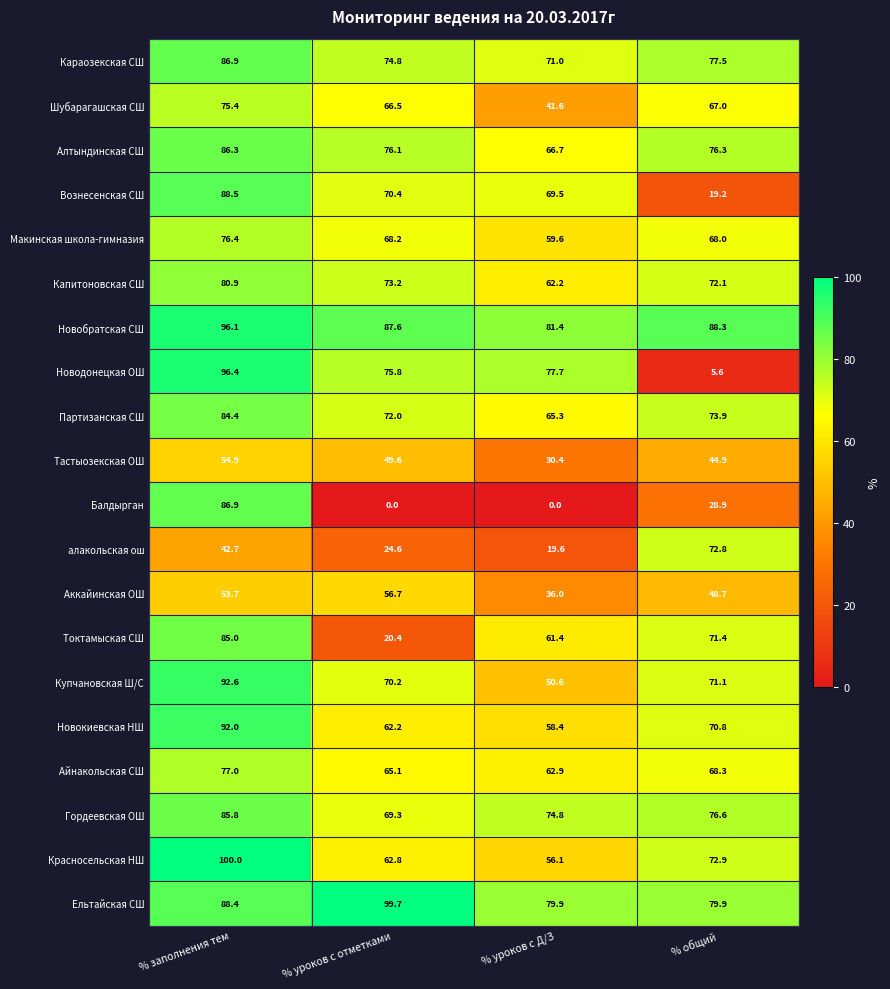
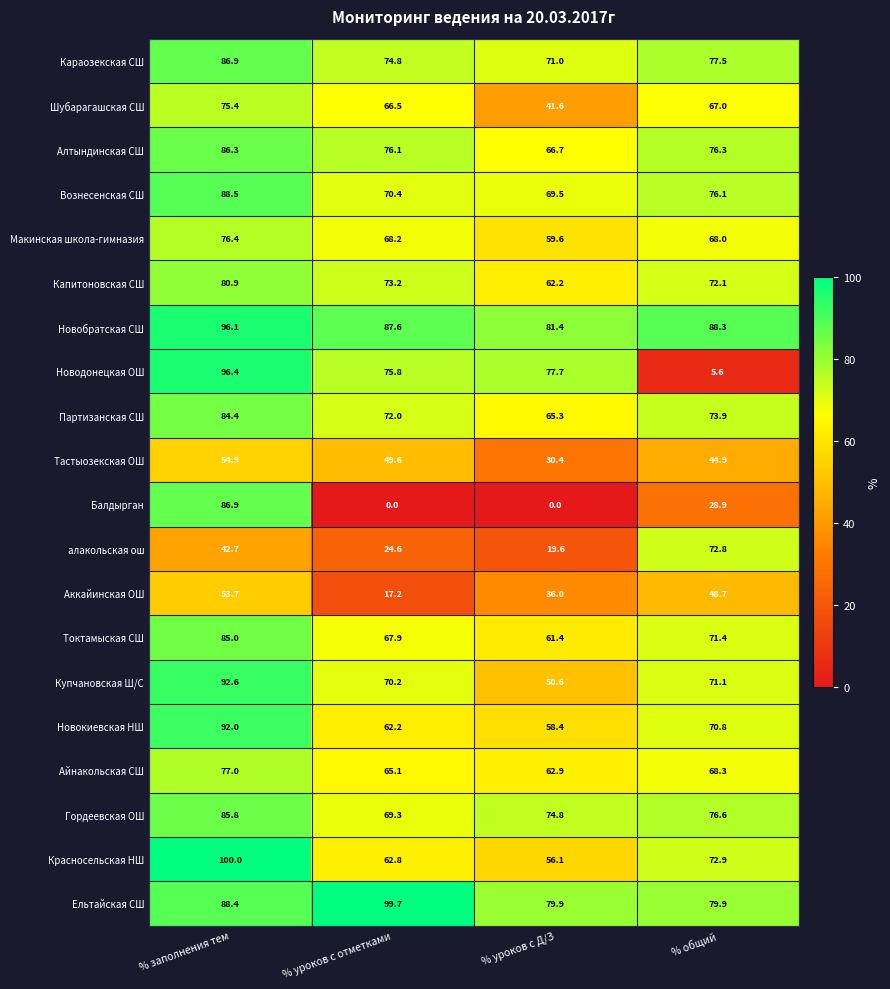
Вознесенская СШ, % общий: 19.2 -> 76.1
Аккайинская ОШ, % уроков с отметками: 56.7 -> 17.2
Токтамыская СШ, % уроков с отметками: 20.4 -> 67.9
